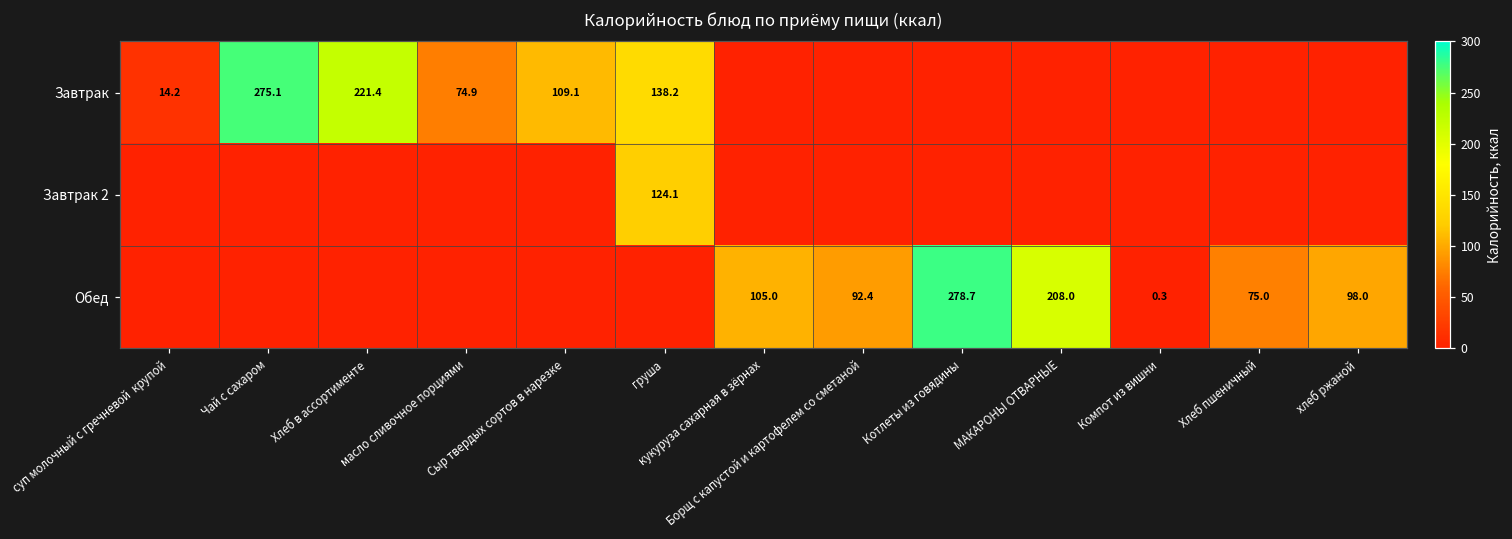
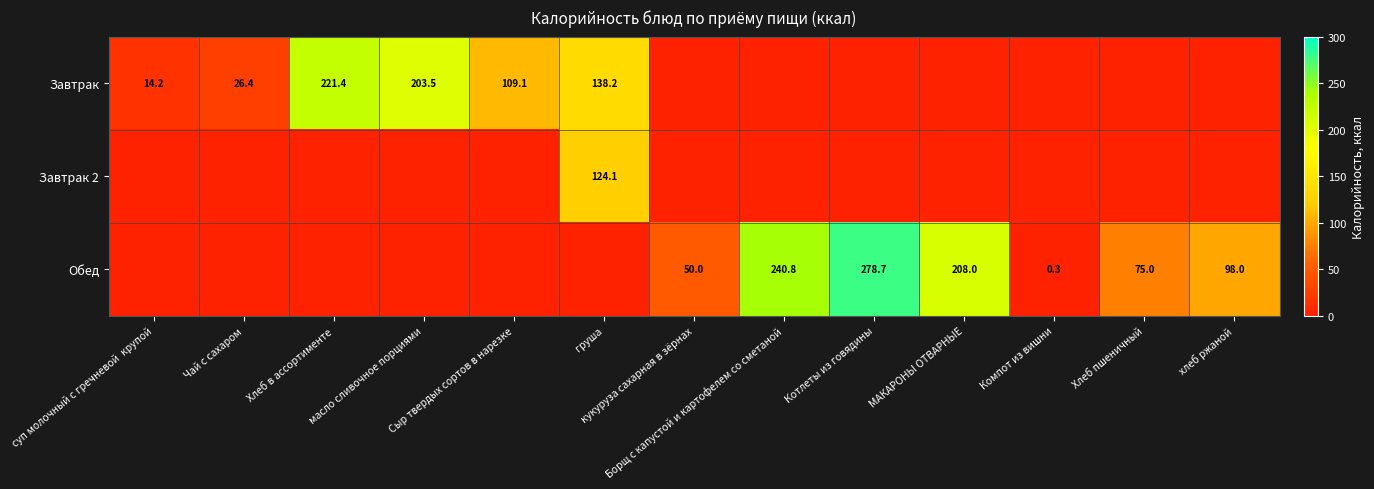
Завтрак, Чай с сахаром: 275.1 -> 26.4
Завтрак, масло сливочное порциями: 74.9 -> 203.5
Обед, кукуруза сахарная в зёрнах: 105.0 -> 50.0
Обед, Борщ с капустой и картофелем со сметаной: 92.4 -> 240.8
